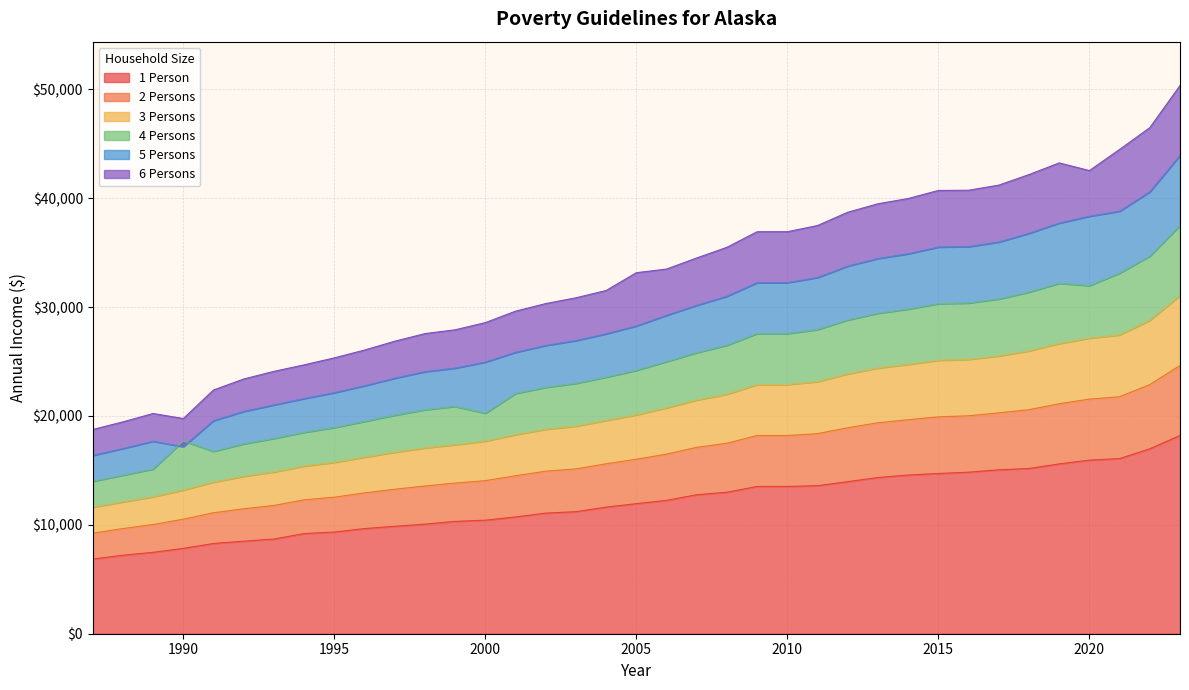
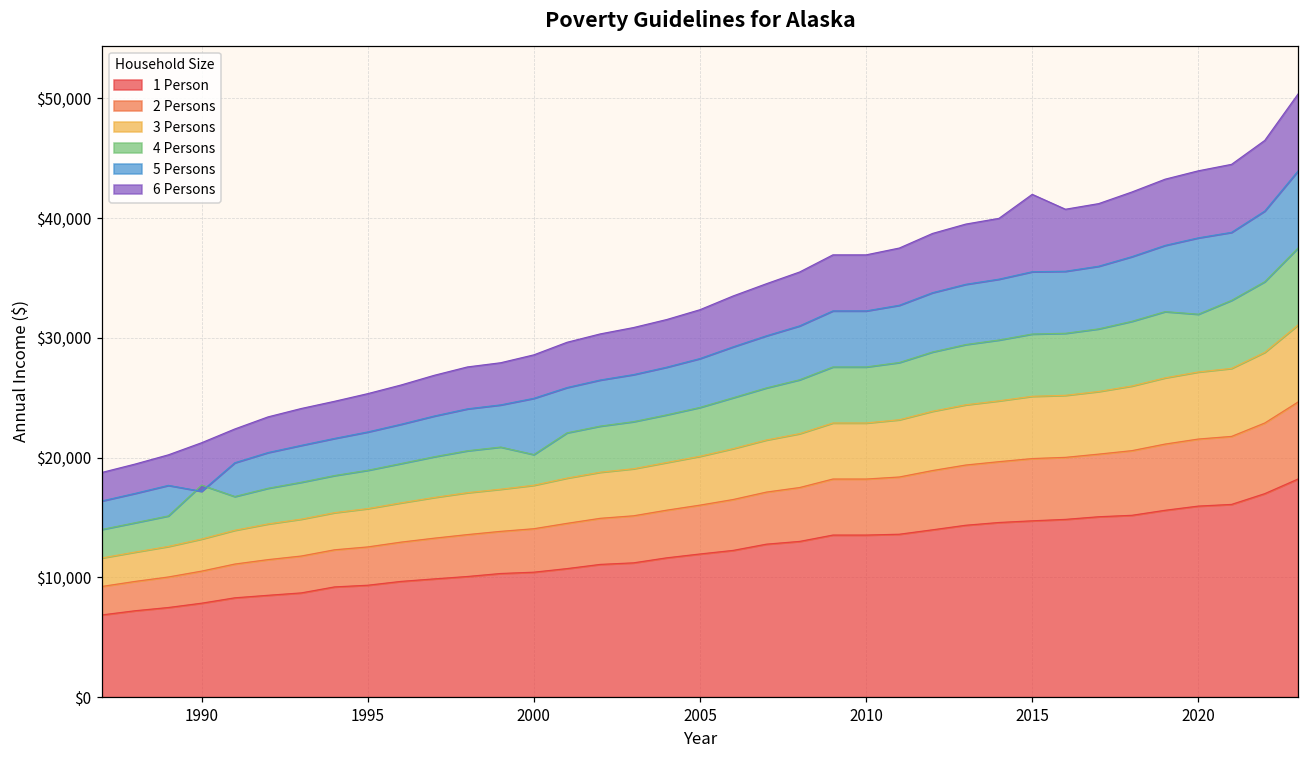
6 Persons, 1990: $19,800 -> $21,200
6 Persons, 2005: $33,200 -> $32,400
6 Persons, 2015: $40,700 -> $42,000
6 Persons, 2020: $42,500 -> $44,000
